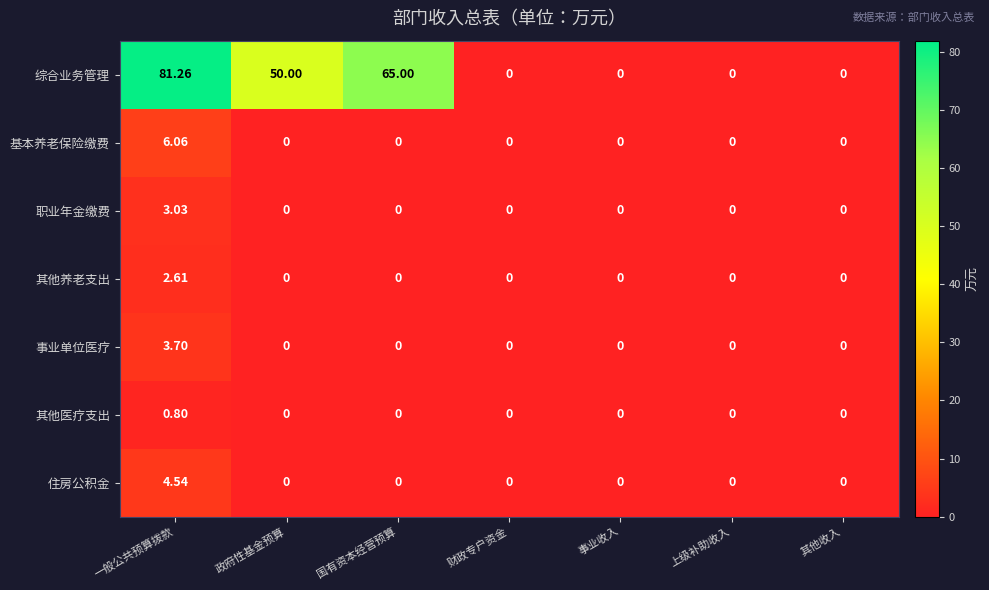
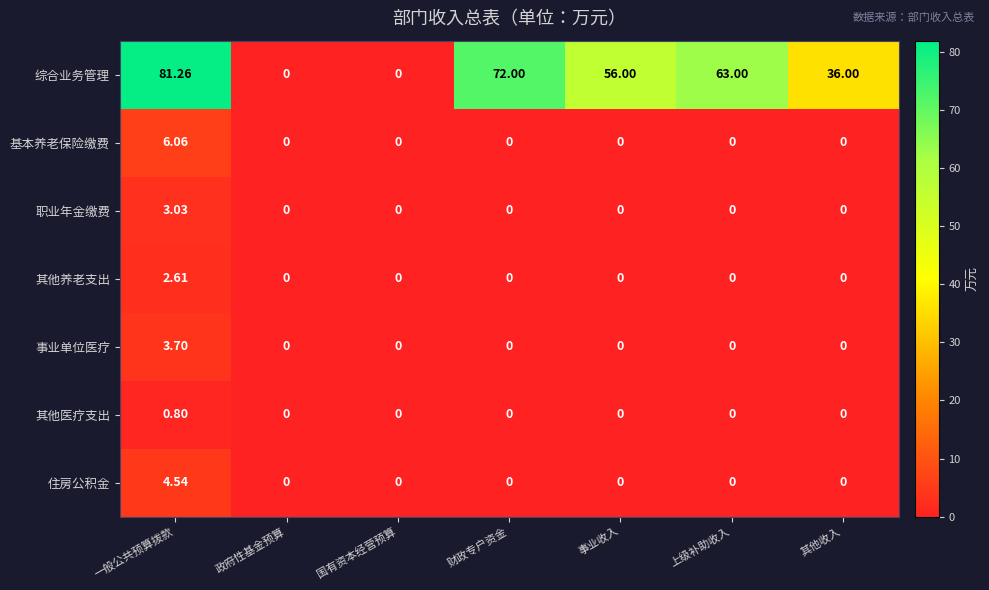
综合业务管理, 政府性基金预算: 50.00 -> 0
综合业务管理, 国有资本经营预算: 65.00 -> 0
综合业务管理, 财政专户资金: 0 -> 72.00
综合业务管理, 事业收入: 0 -> 56.00
综合业务管理, 上级补助收入: 0 -> 63.00
综合业务管理, 其他收入: 0 -> 36.00
